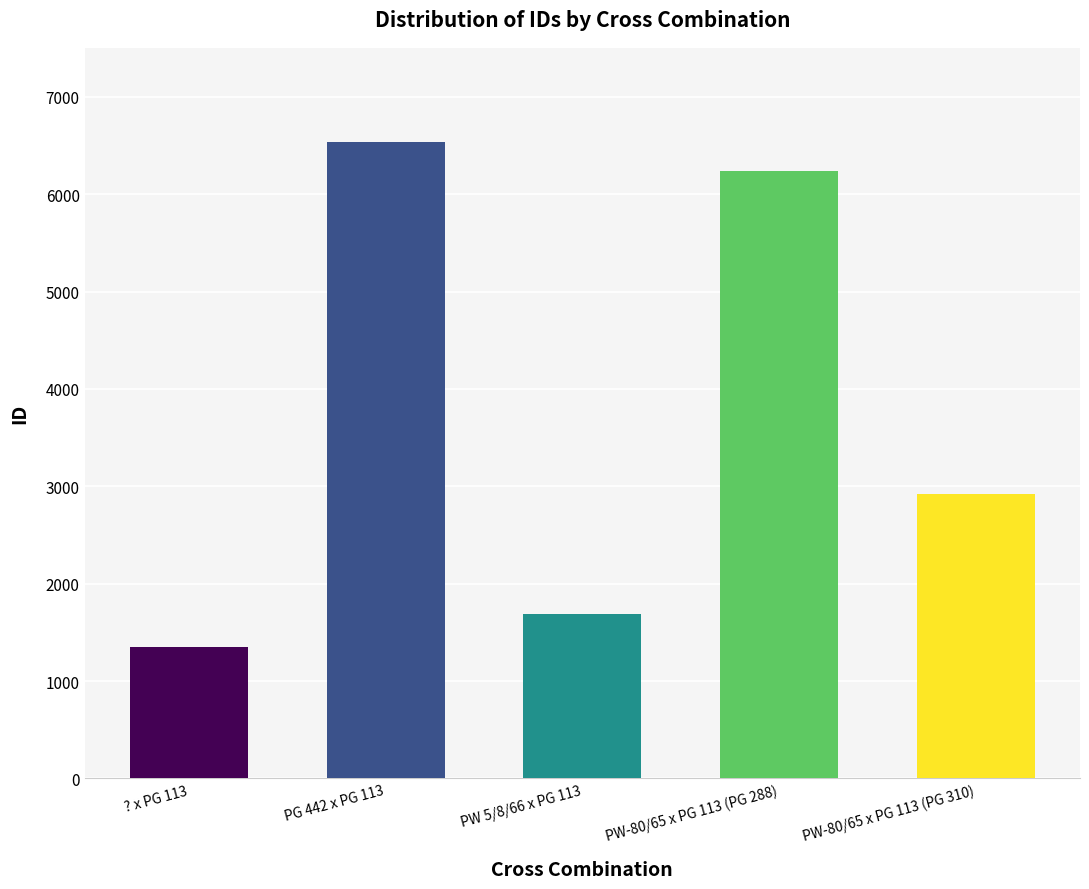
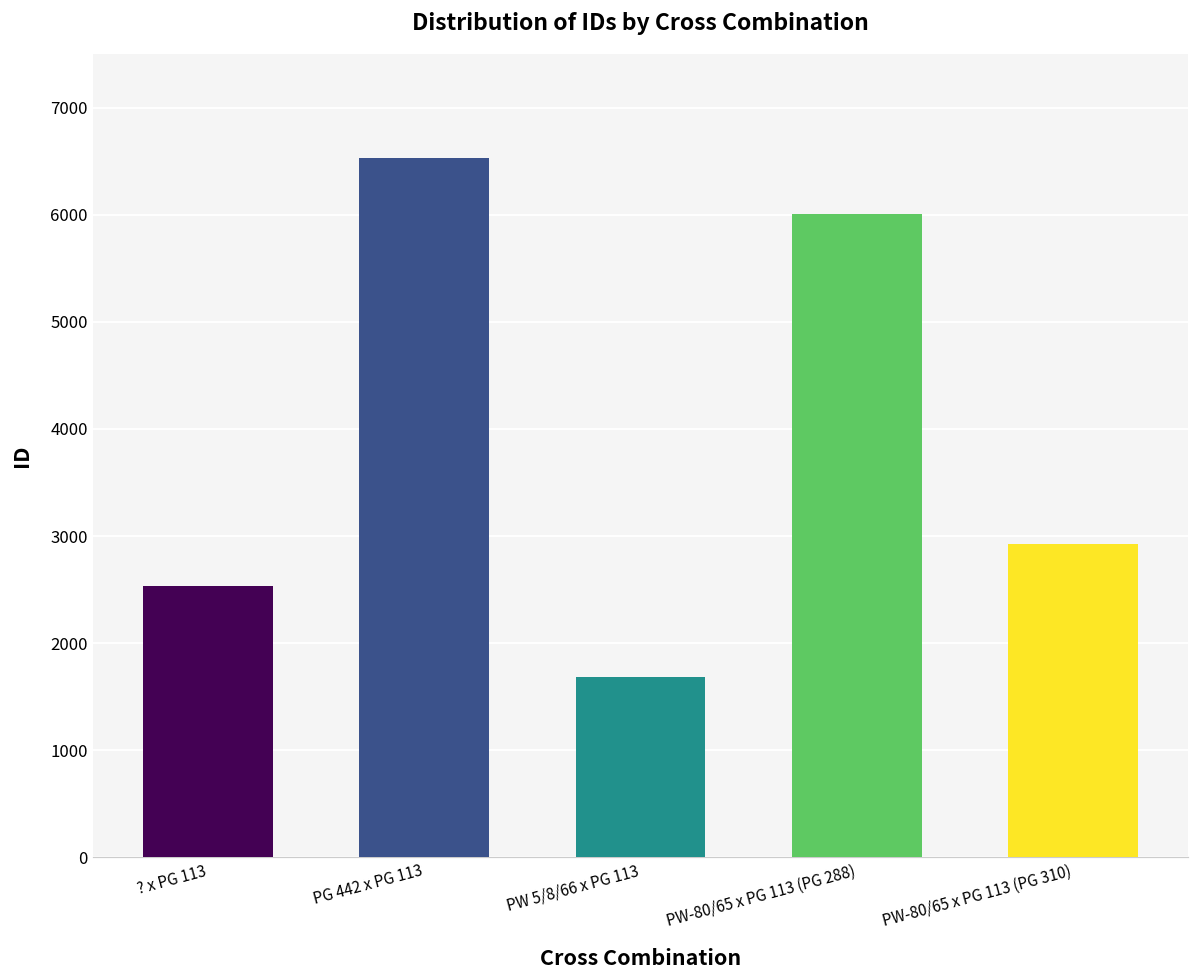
? x PG 113: 1300 -> 2500
PW-80/65 x PG 113 (PG 288): 6200 -> 6000
